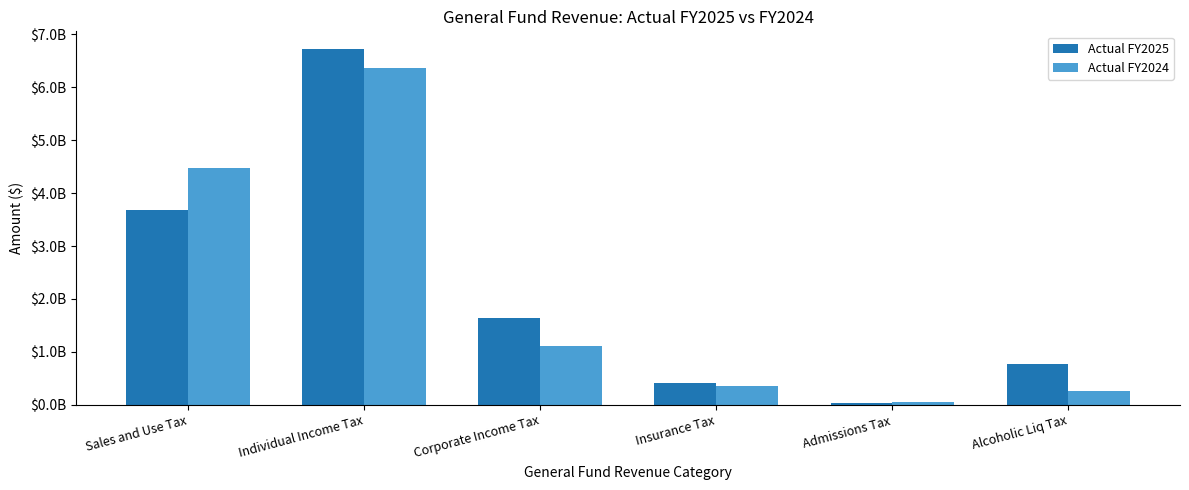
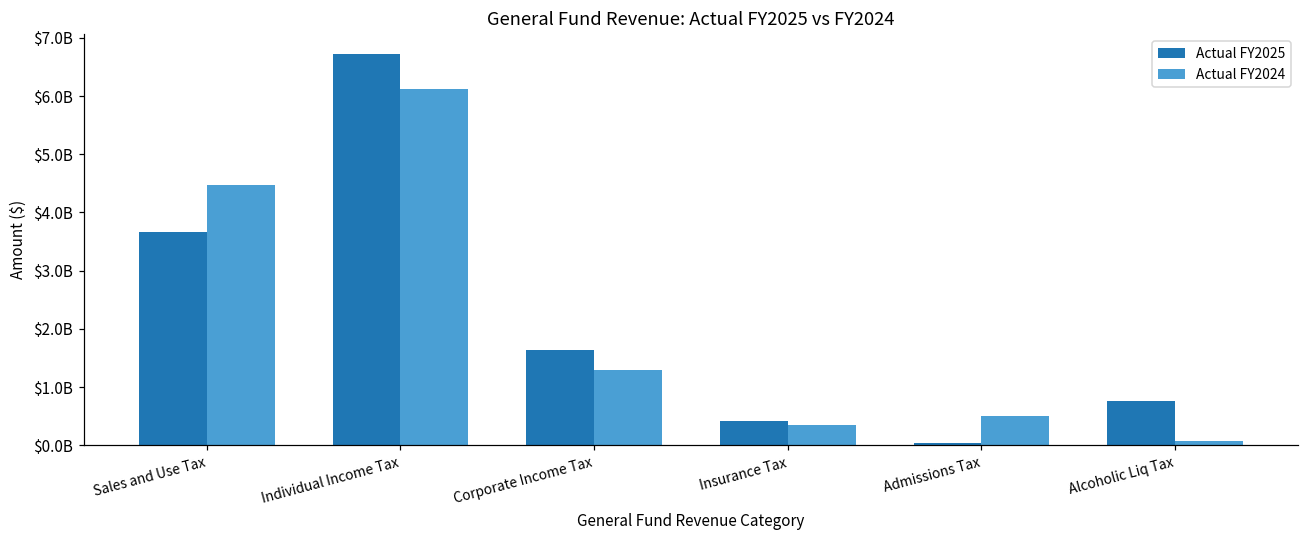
Actual FY2024, Individual Income Tax: $6400000000 -> $6100000000
Actual FY2024, Corporate Income Tax: $1100000000 -> $1300000000
Actual FY2024, Admissions Tax: $0 -> $500000000
Actual FY2024, Alcoholic Liq Tax: $300000000 -> $100000000
